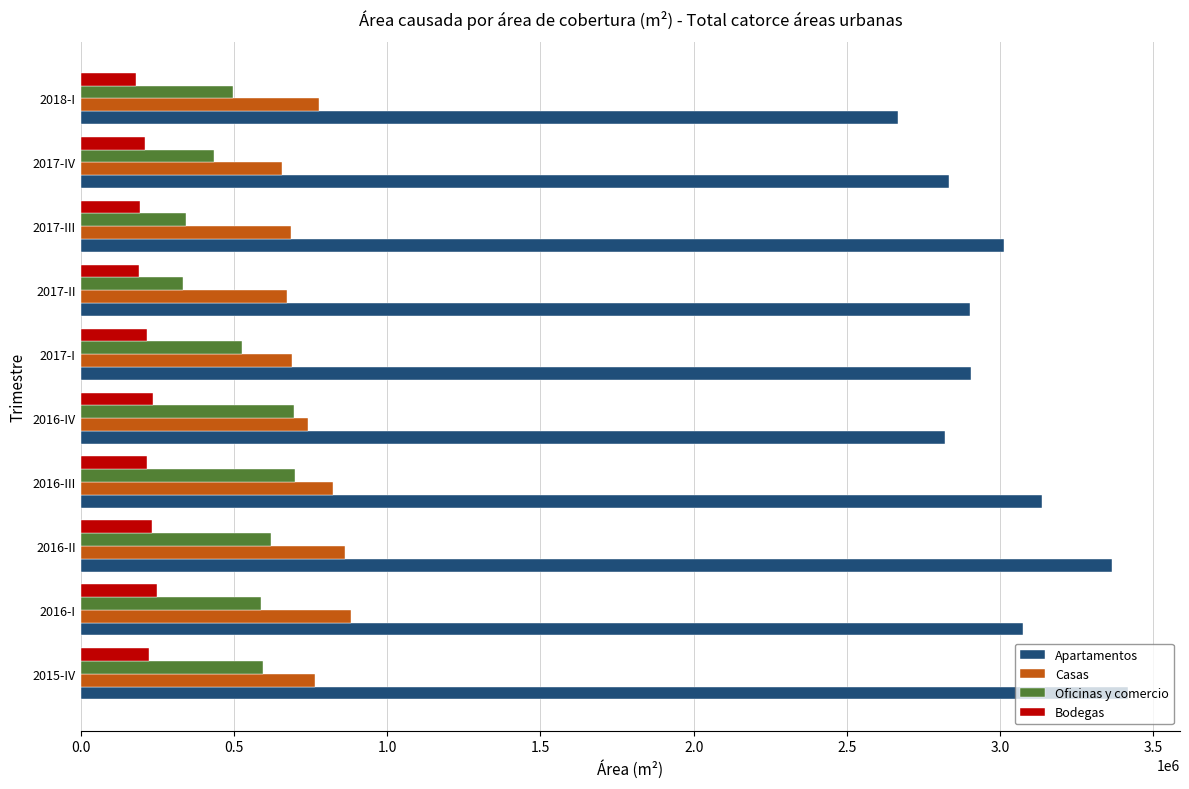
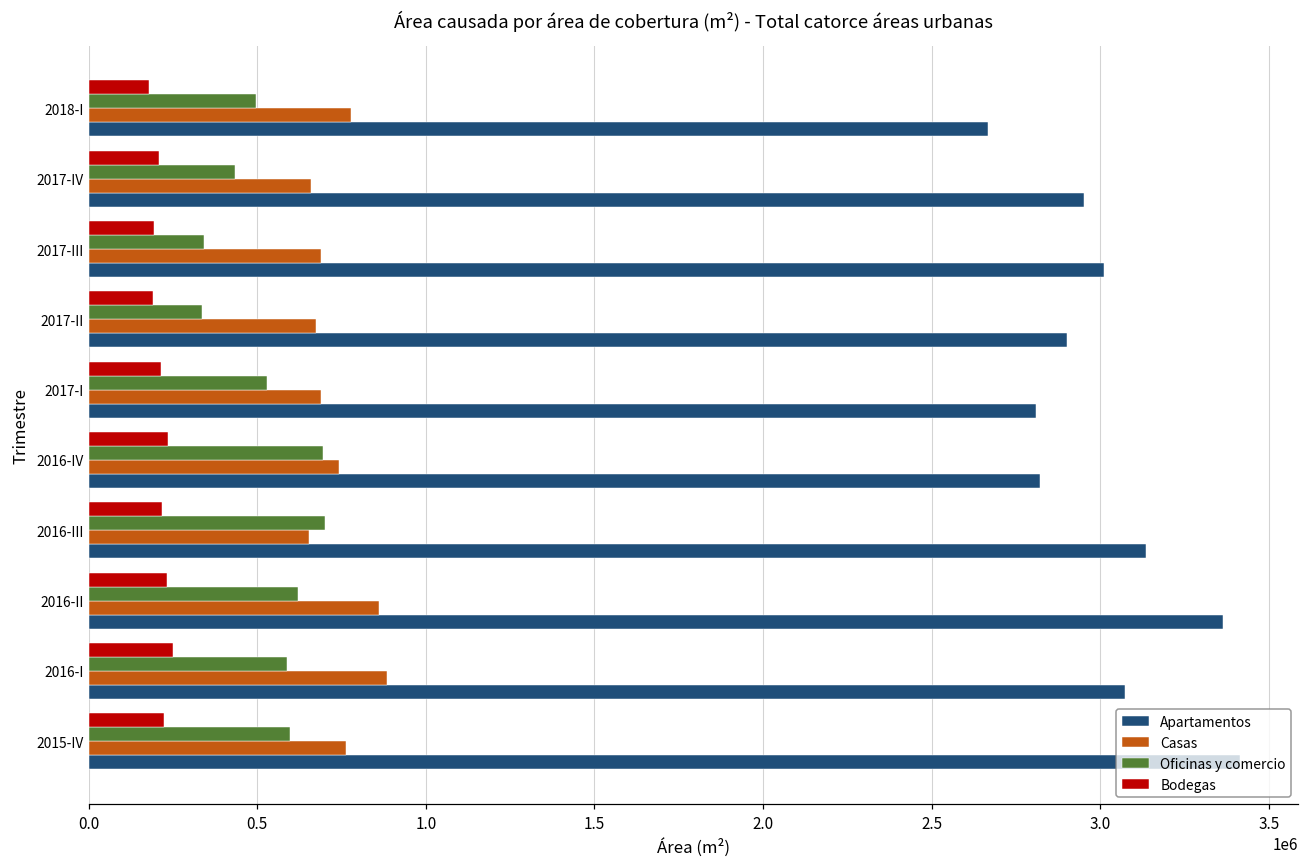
Apartamentos, 2017-IV: 2830000 -> 2950000
Apartamentos, 2017-I: 2910000 -> 2810000
Casas, 2016-III: 820000 -> 650000
